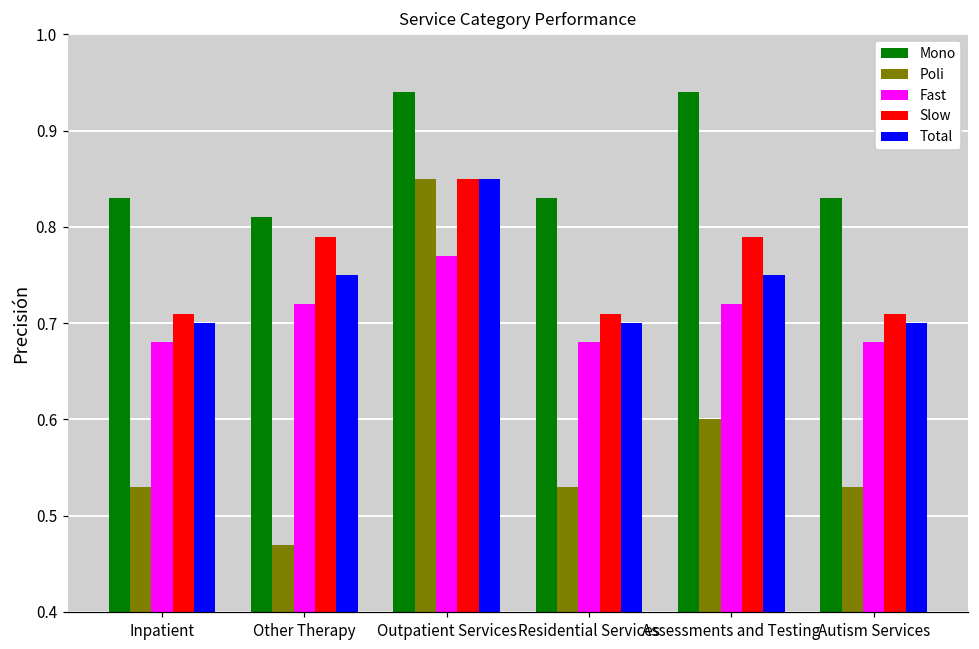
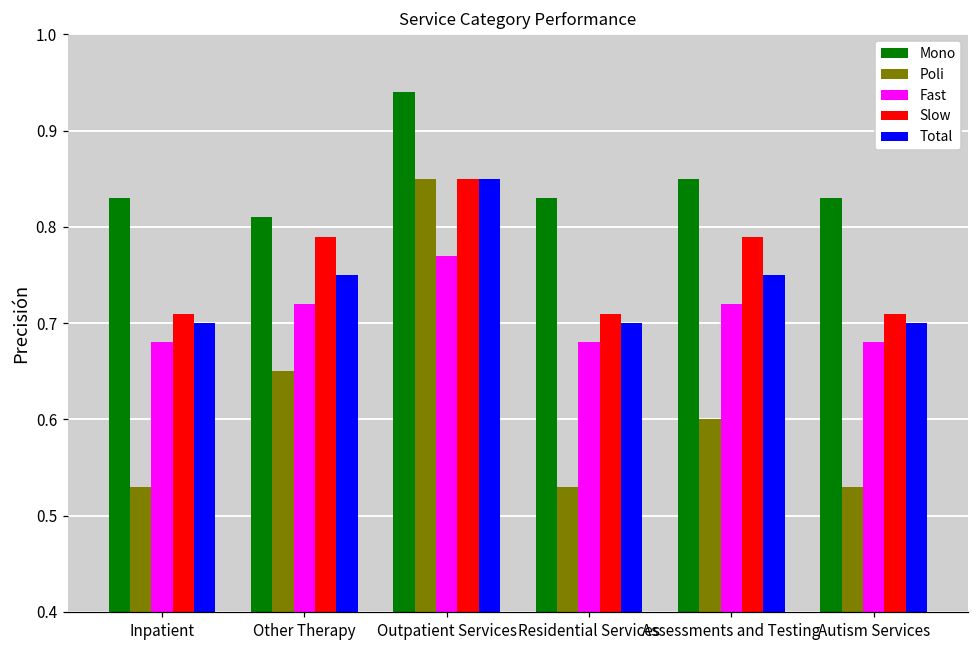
Poli, Other Therapy: 0.47 -> 0.65
Mono, Assessments and Testing: 0.94 -> 0.85
